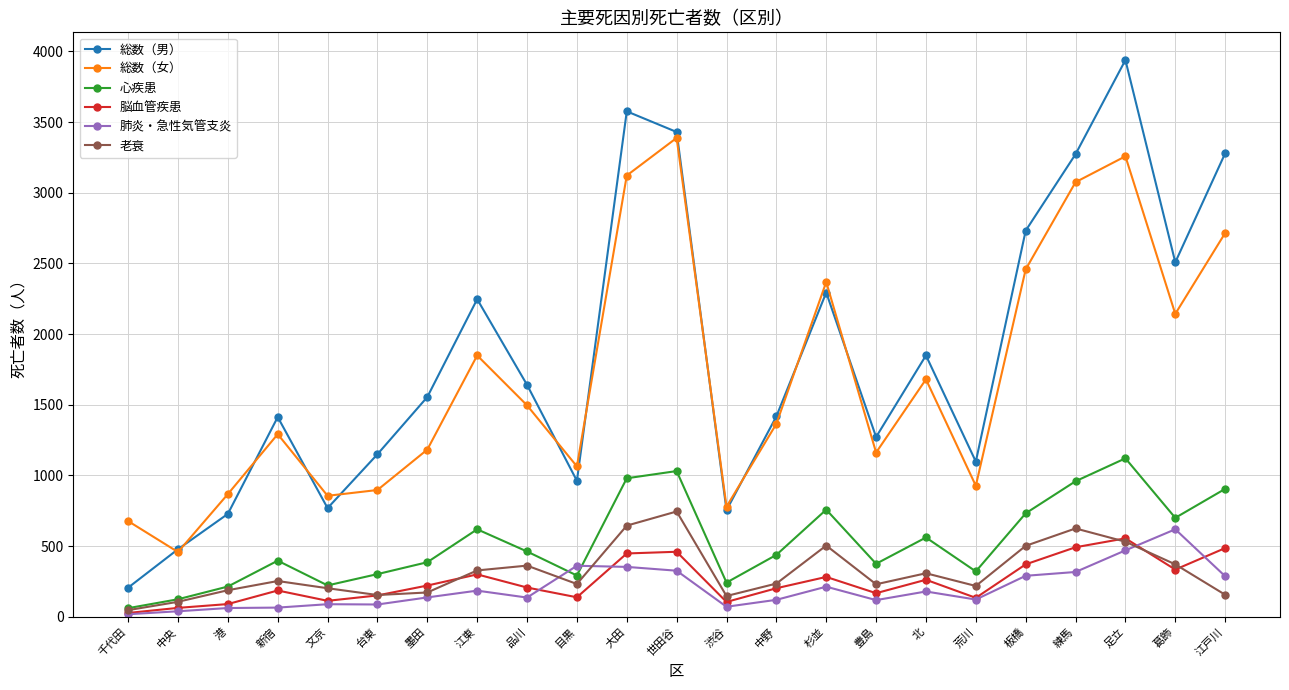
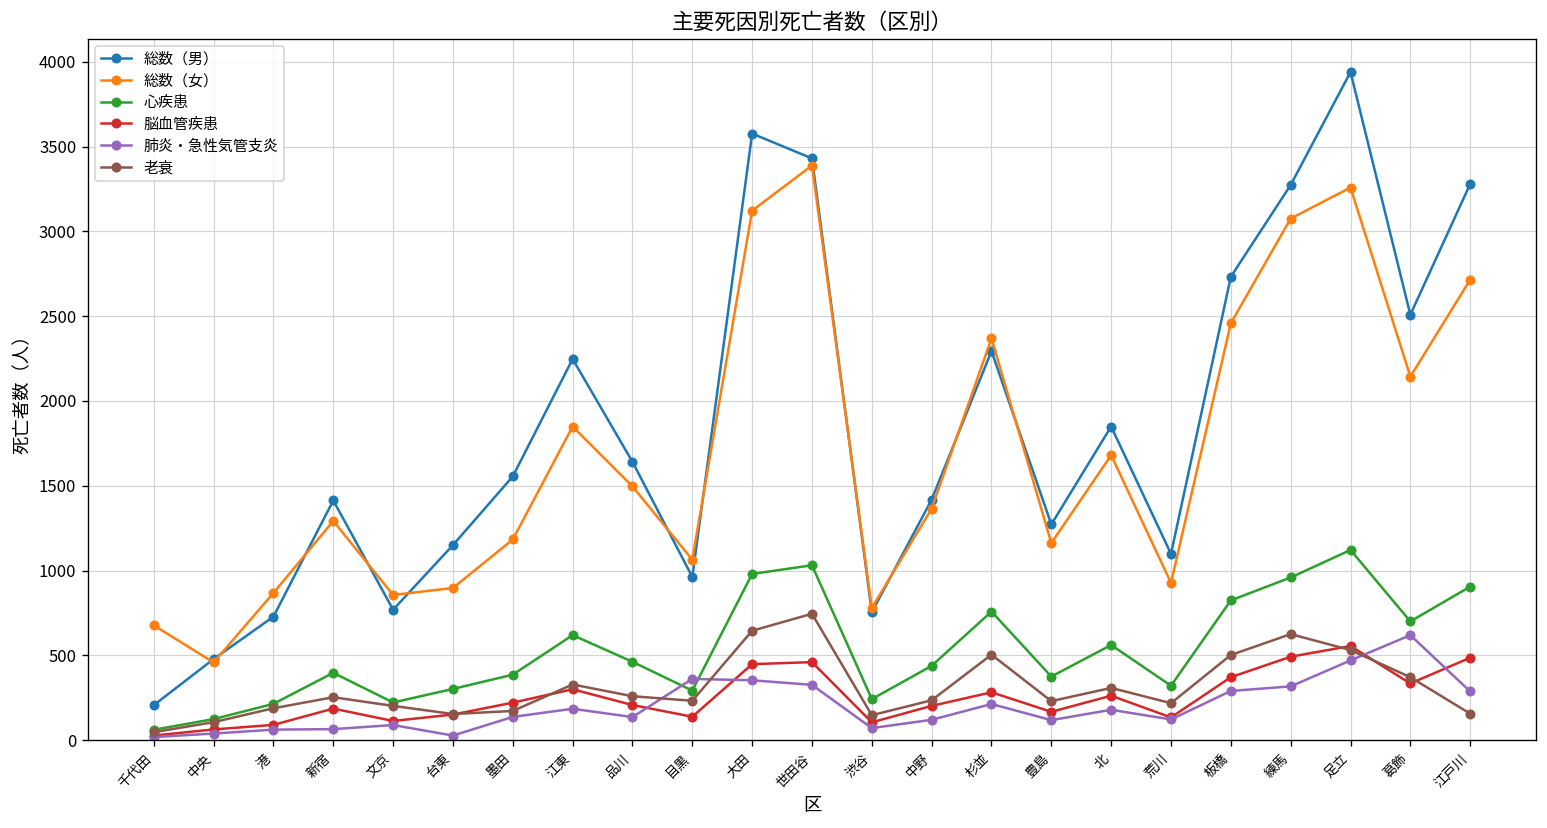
肺炎・急性気管支炎, 台東: 90 -> 30
老衰, 品川: 360 -> 260
心疾患, 板橋: 730 -> 820
